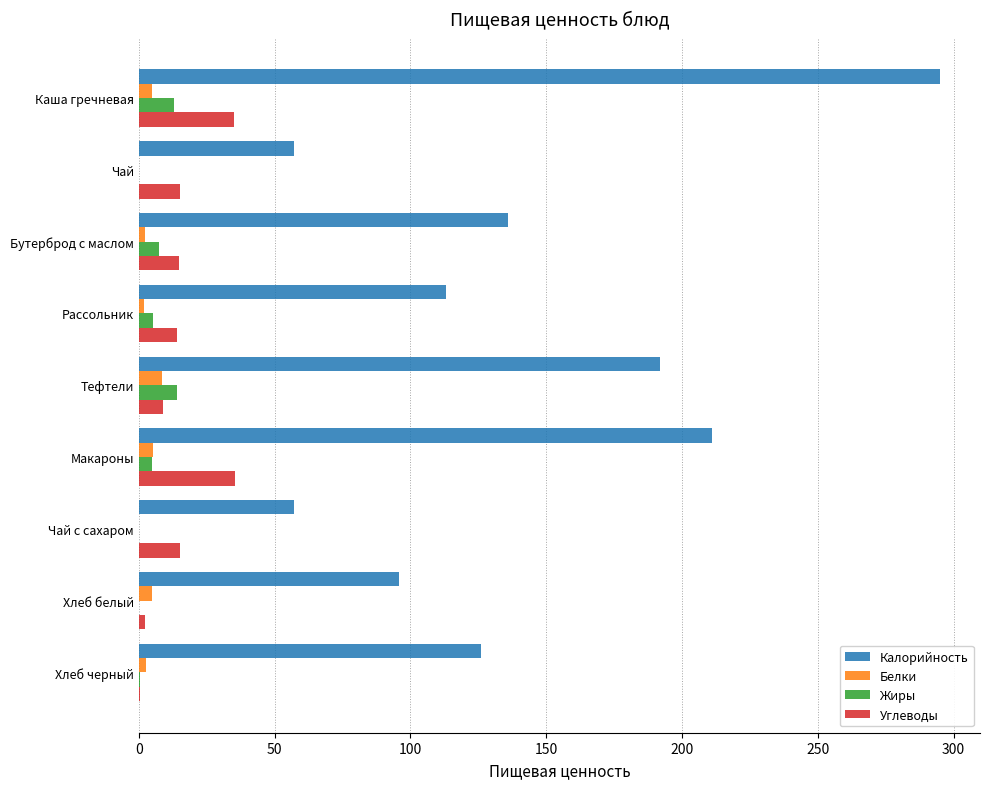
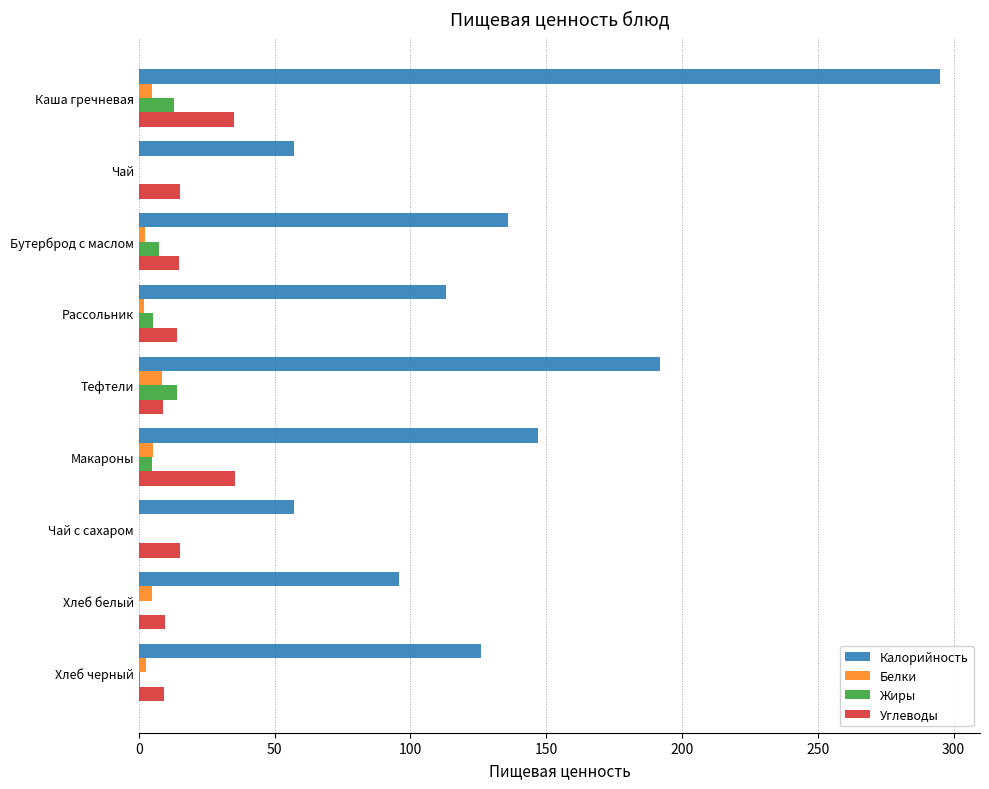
Калорийность, Макароны: 211 -> 147
Углеводы, Хлеб белый: 2 -> 10
Углеводы, Хлеб черный: 1 -> 9
